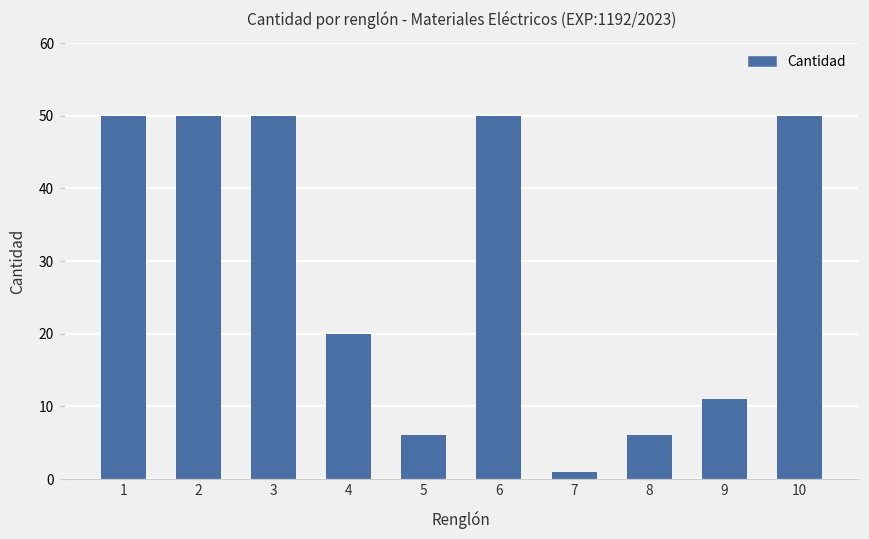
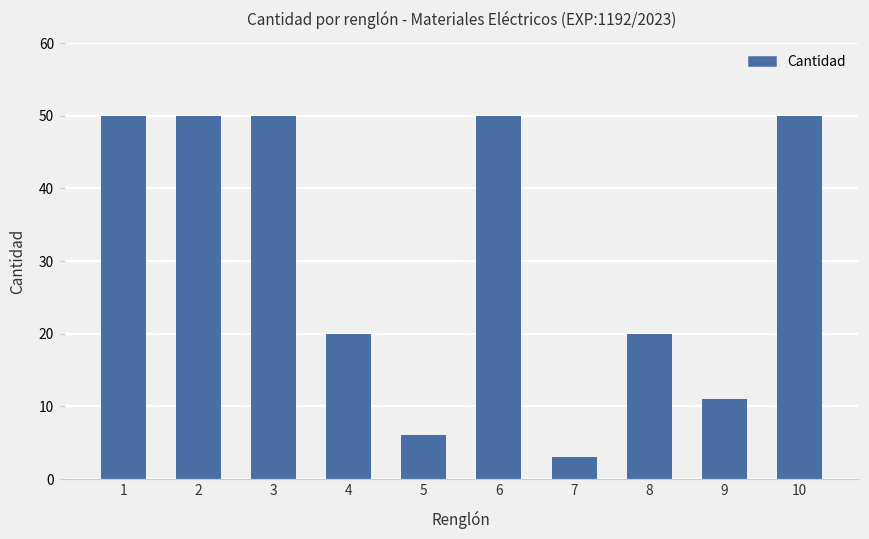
7: 1 -> 3
8: 6 -> 20
